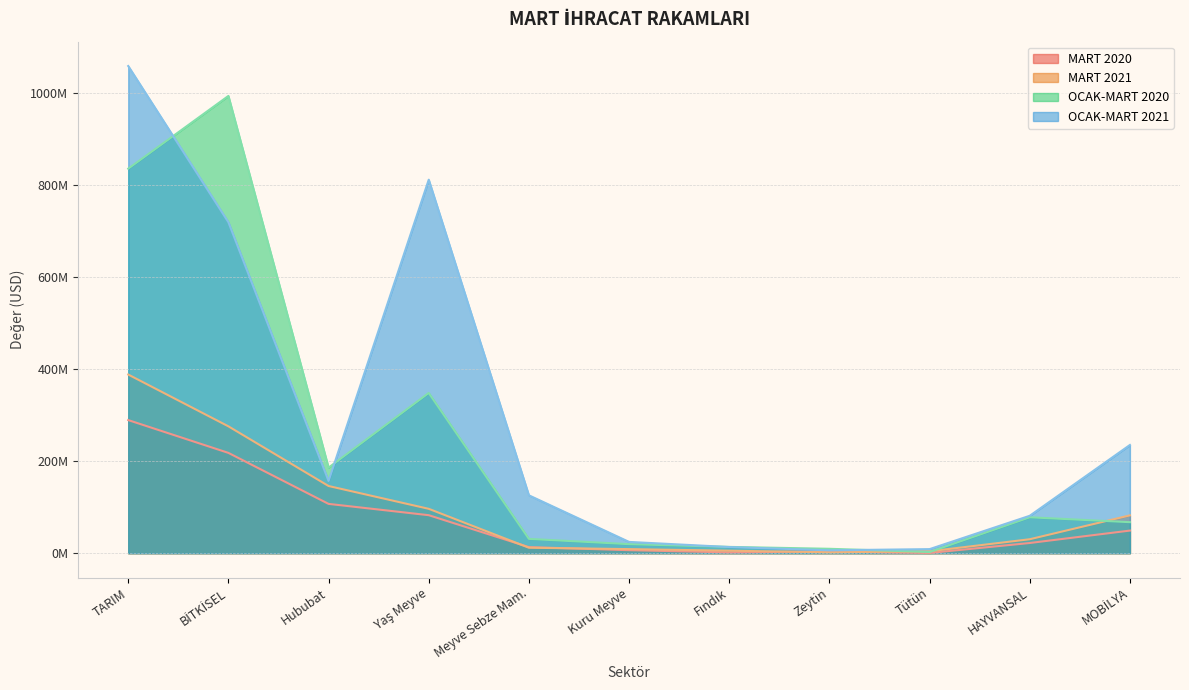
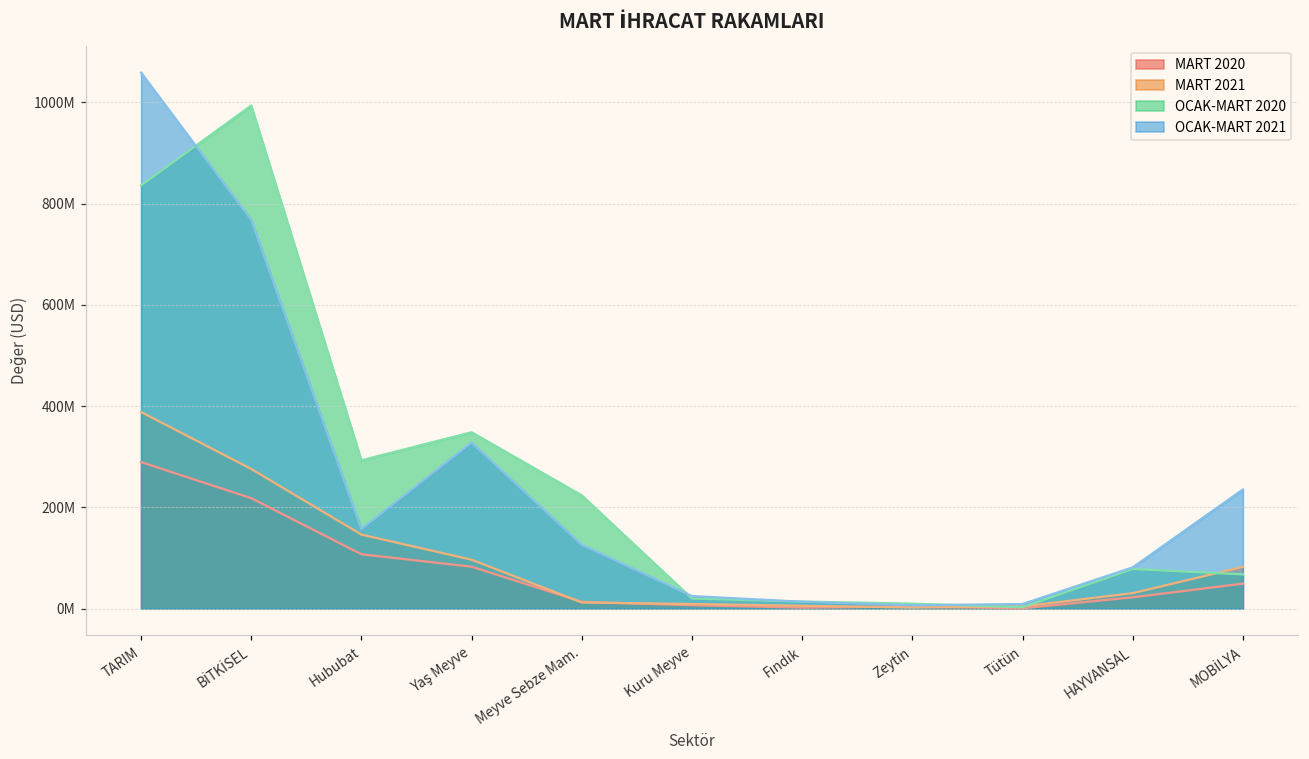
OCAK-MART 2021, BİTKİSEL: 720000000 -> 770000000
OCAK-MART 2020, Hububat: 190000000 -> 290000000
OCAK-MART 2021, Yaş Meyve: 810000000 -> 330000000
OCAK-MART 2020, Meyve Sebze Mam.: 30000000 -> 220000000
